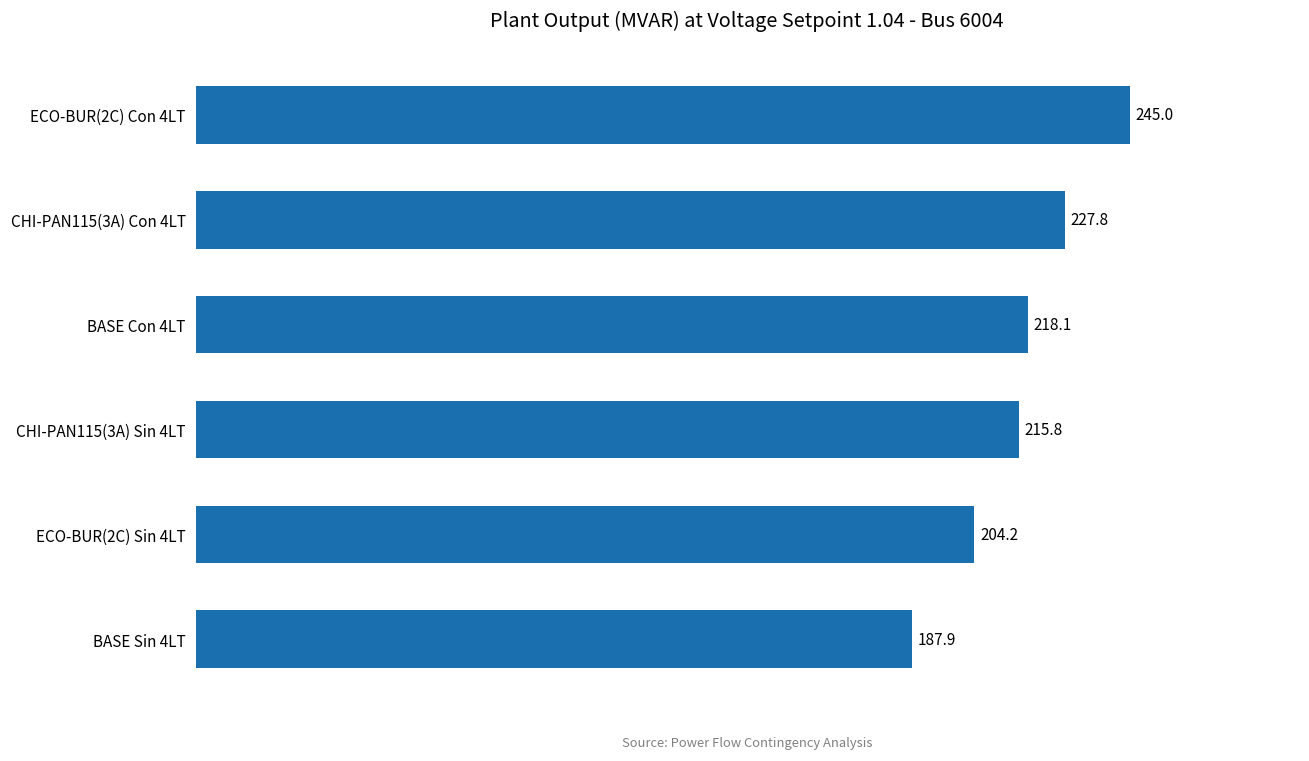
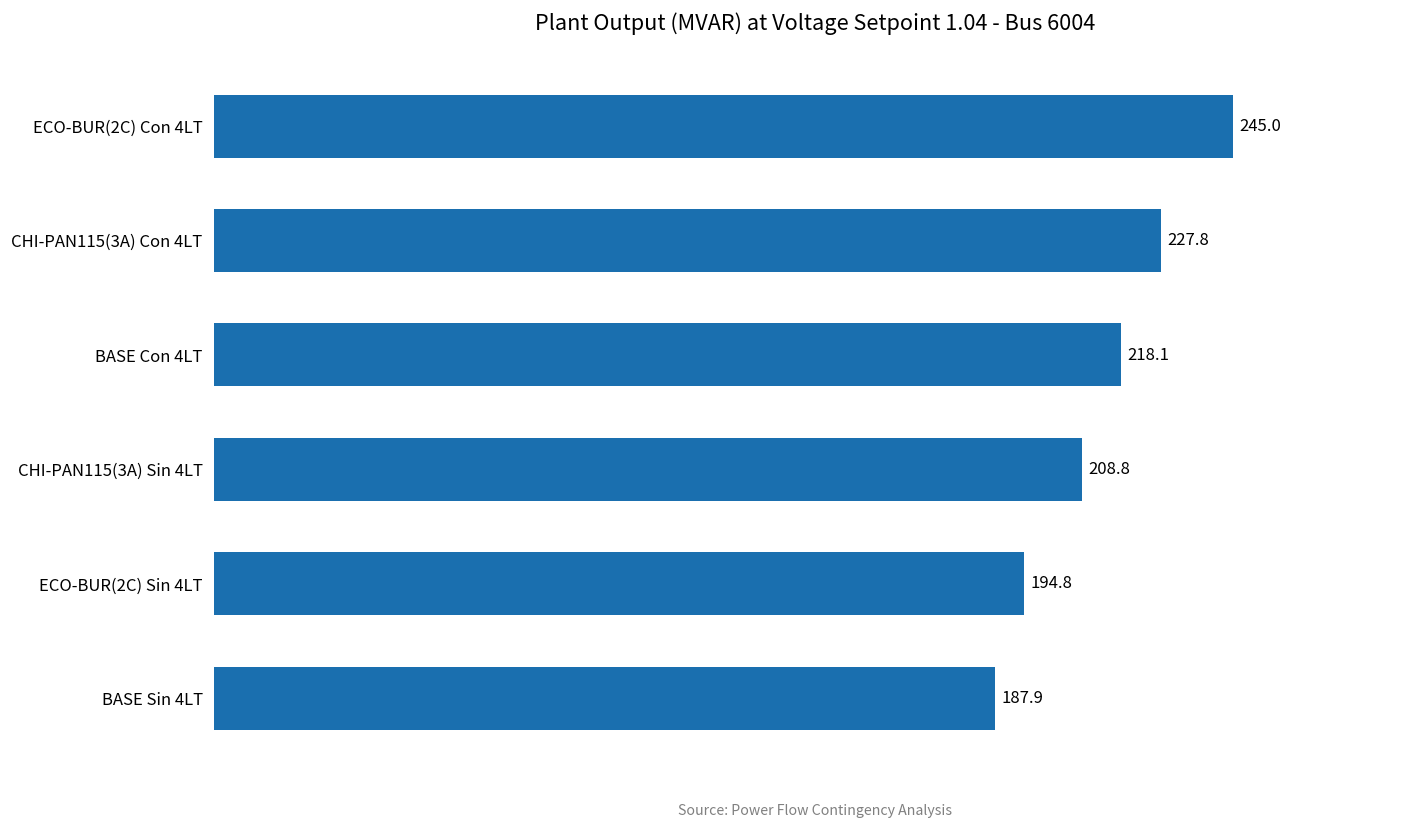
CHI-PAN115(3A) Sin 4LT: 215.8 -> 208.8
ECO-BUR(2C) Sin 4LT: 204.2 -> 194.8
